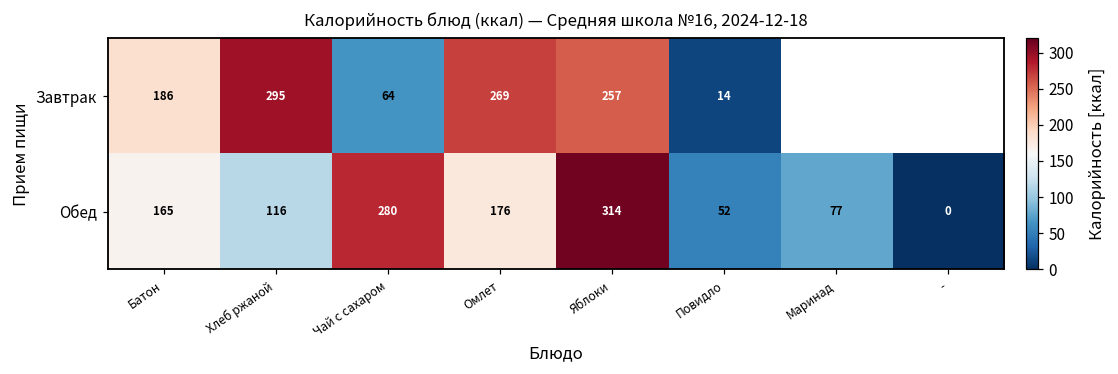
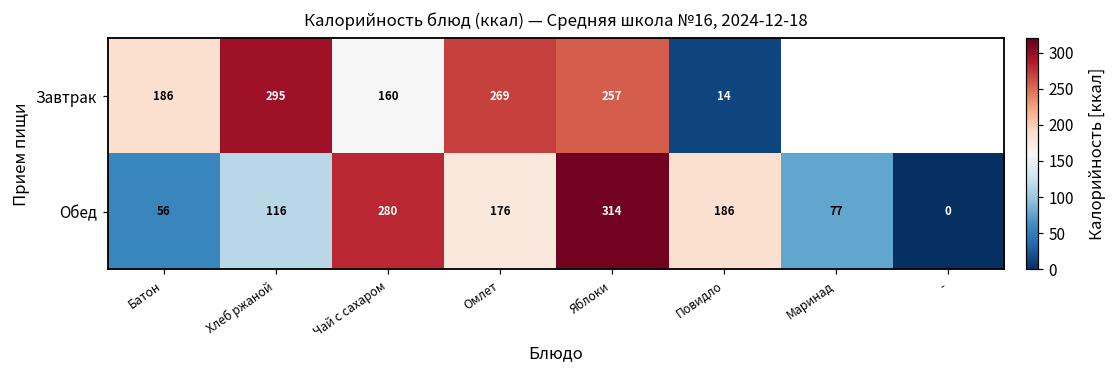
Завтрак, Чай с сахаром: 64 -> 160
Обед, Батон: 165 -> 56
Обед, Повидло: 52 -> 186
